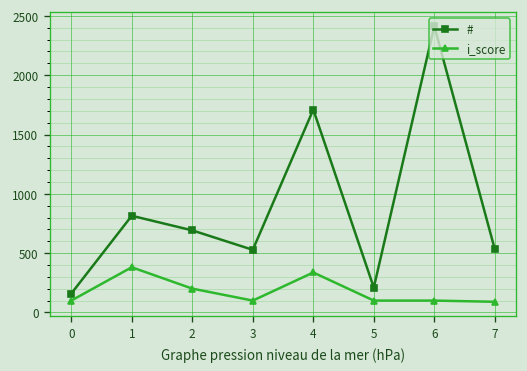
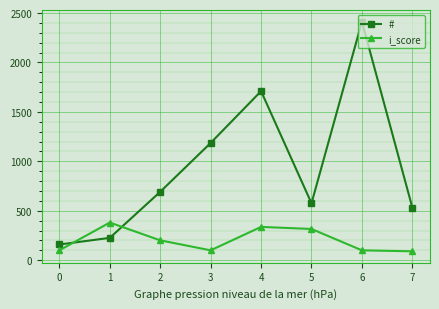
#, 1: 800 -> 200
#, 3: 500 -> 1200
#, 5: 200 -> 600
i_score, 5: 100 -> 300
